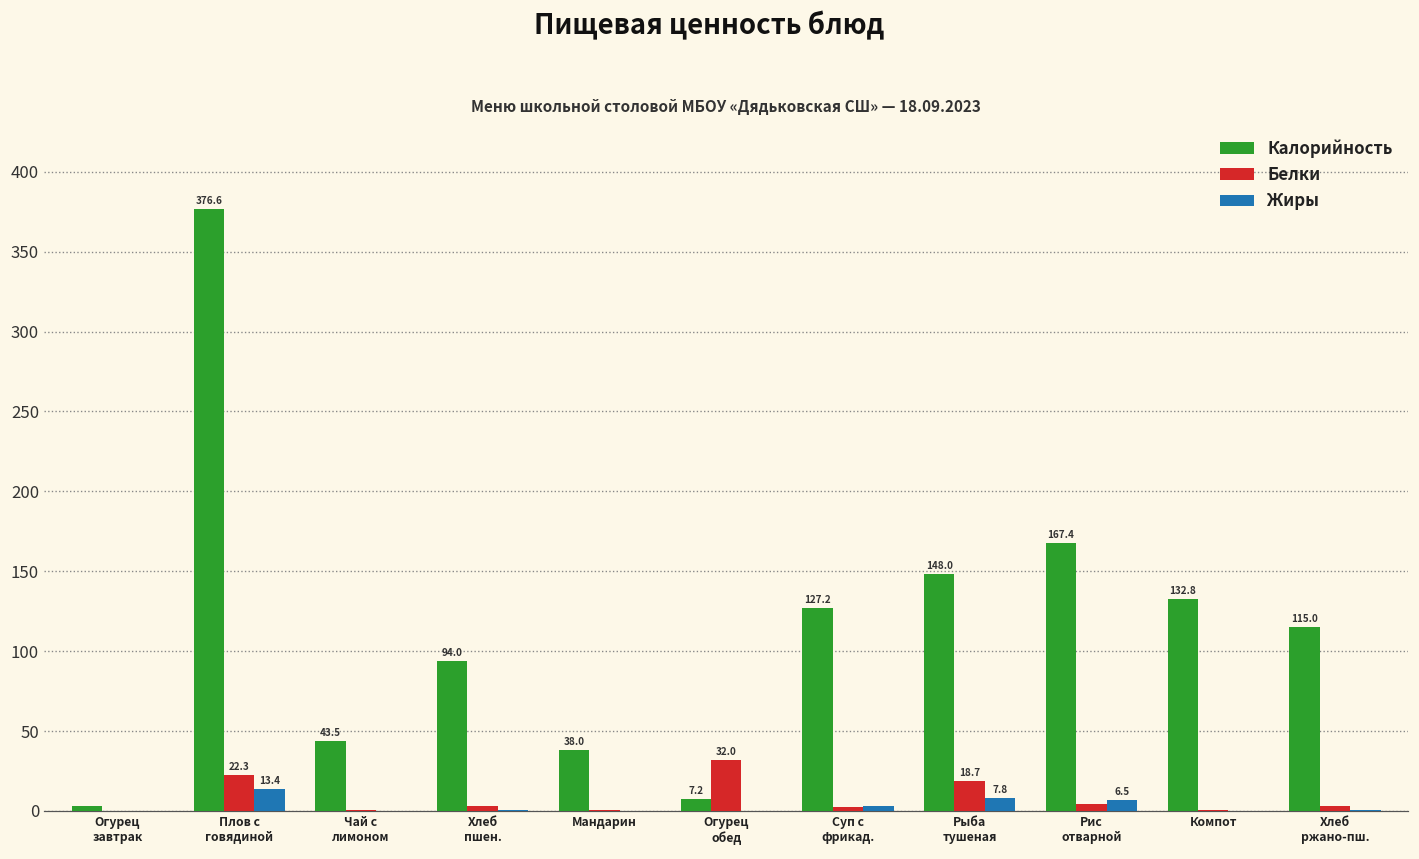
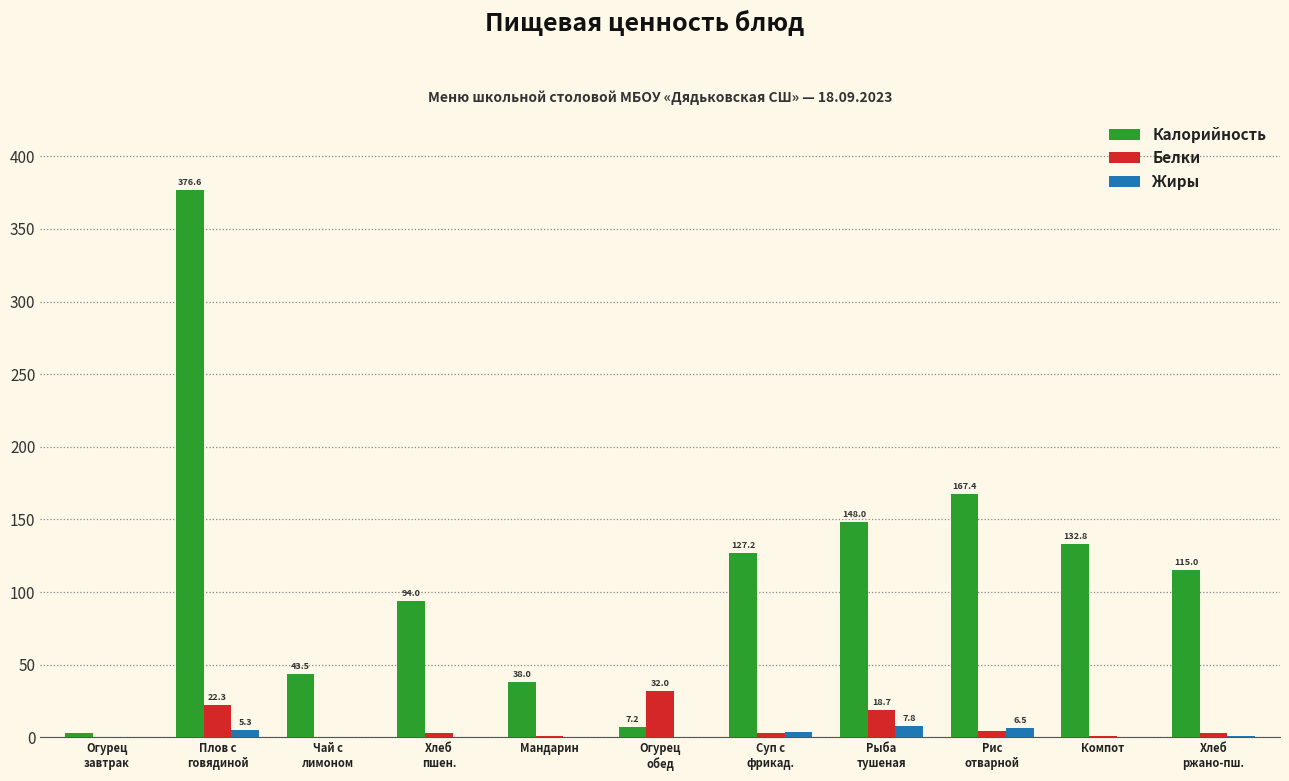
Жиры, Плов с говядиной: 13.4 -> 5.3
